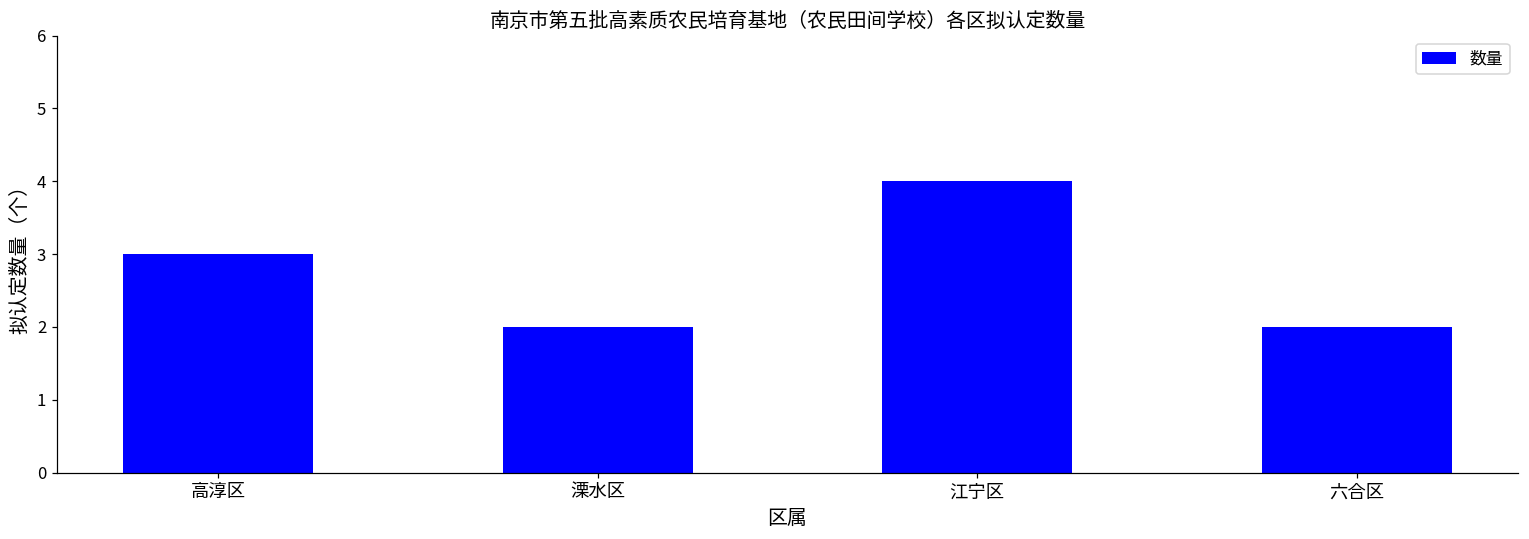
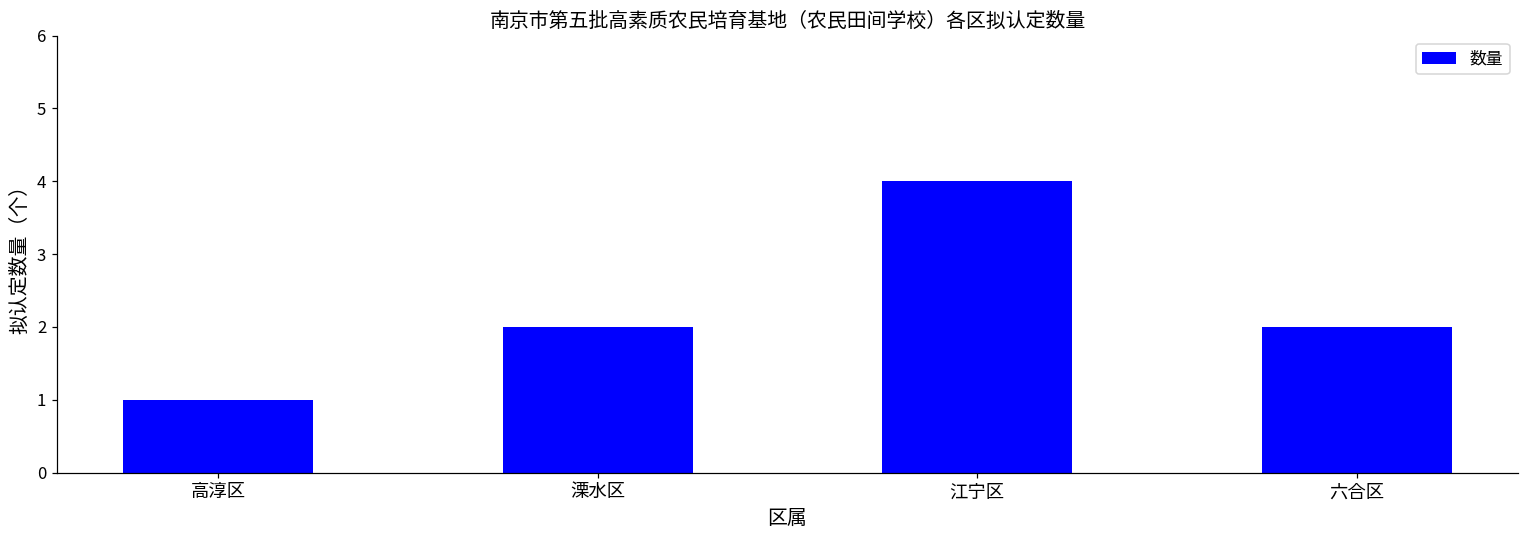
高淳区: 3 -> 1
